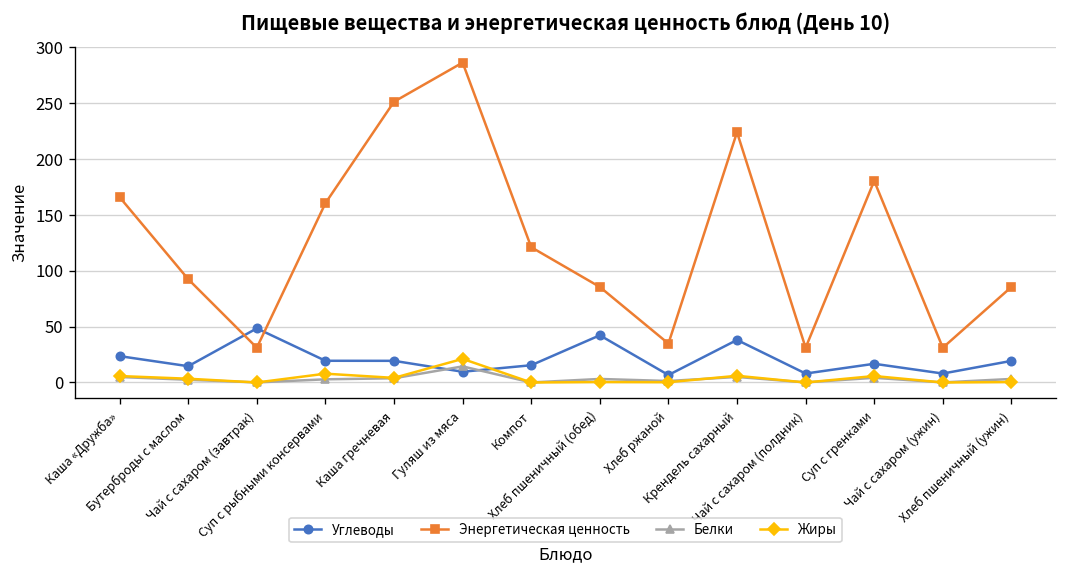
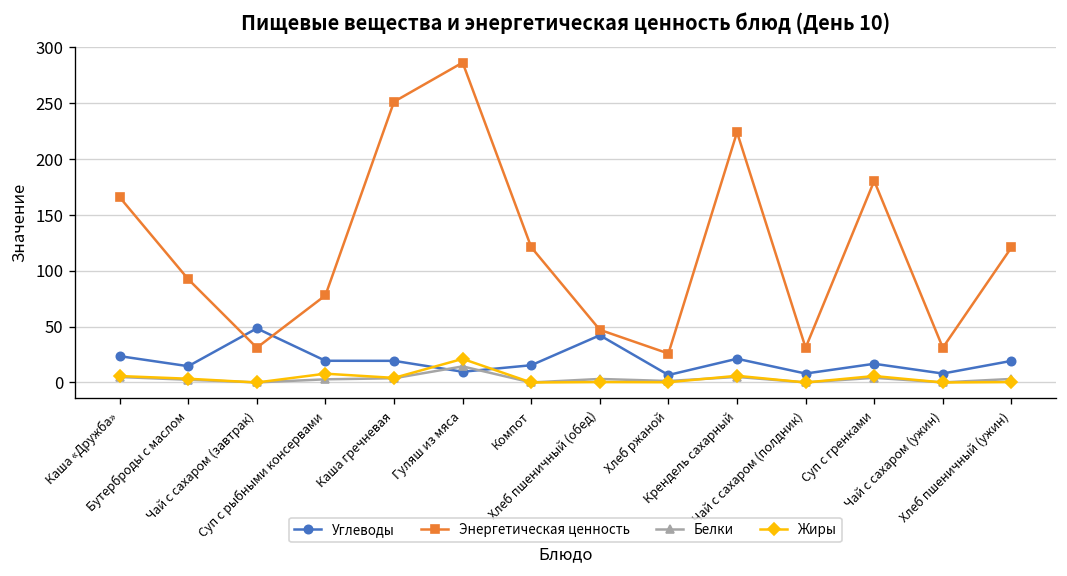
Энергетическая ценность, Суп с рыбными консервами: 160 -> 80
Энергетическая ценность, Хлеб пшеничный (обед): 90 -> 50
Энергетическая ценность, Хлеб ржаной: 35 -> 26
Углеводы, Крендель сахарный: 40 -> 20
Энергетическая ценность, Хлеб пшеничный (ужин): 90 -> 120
